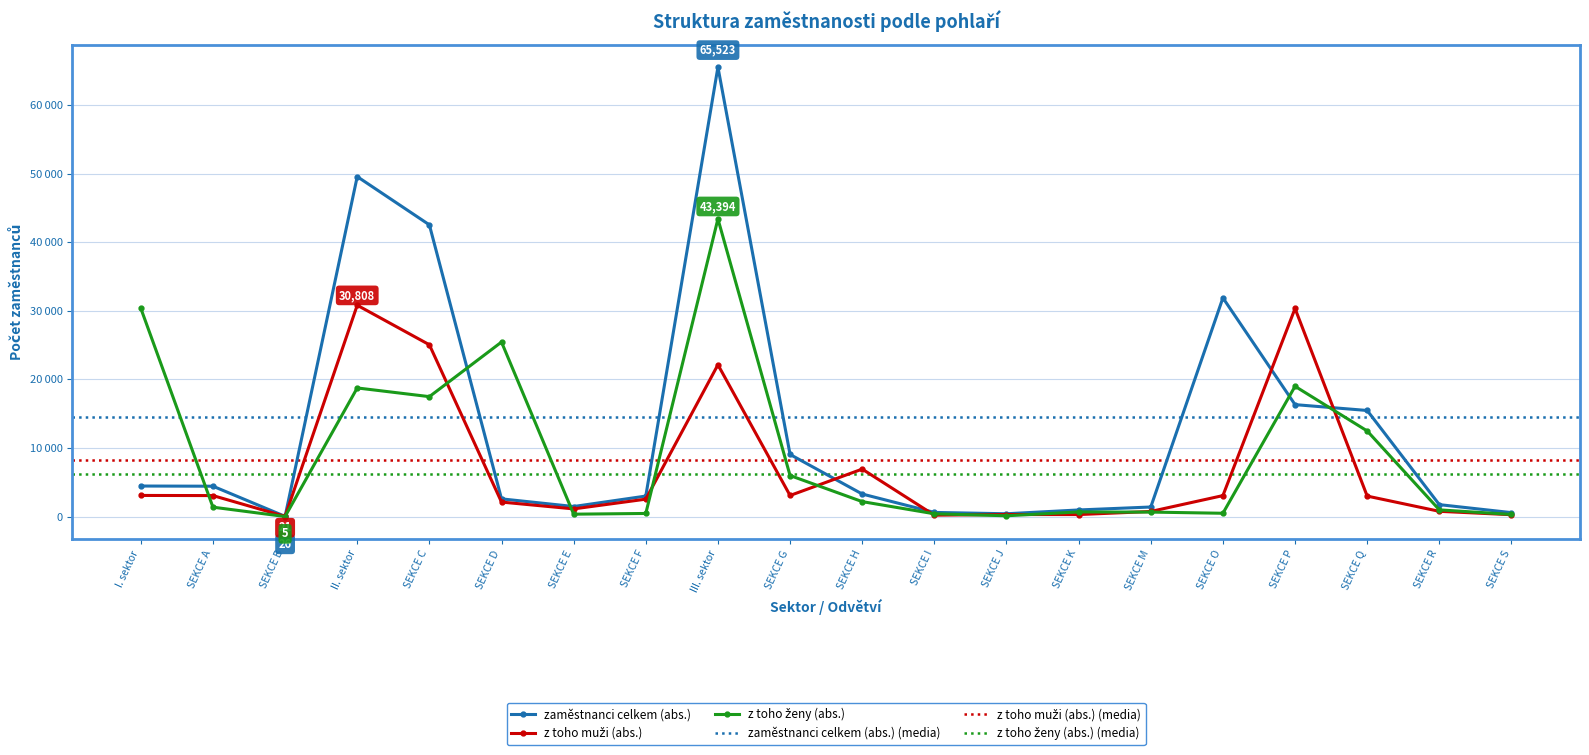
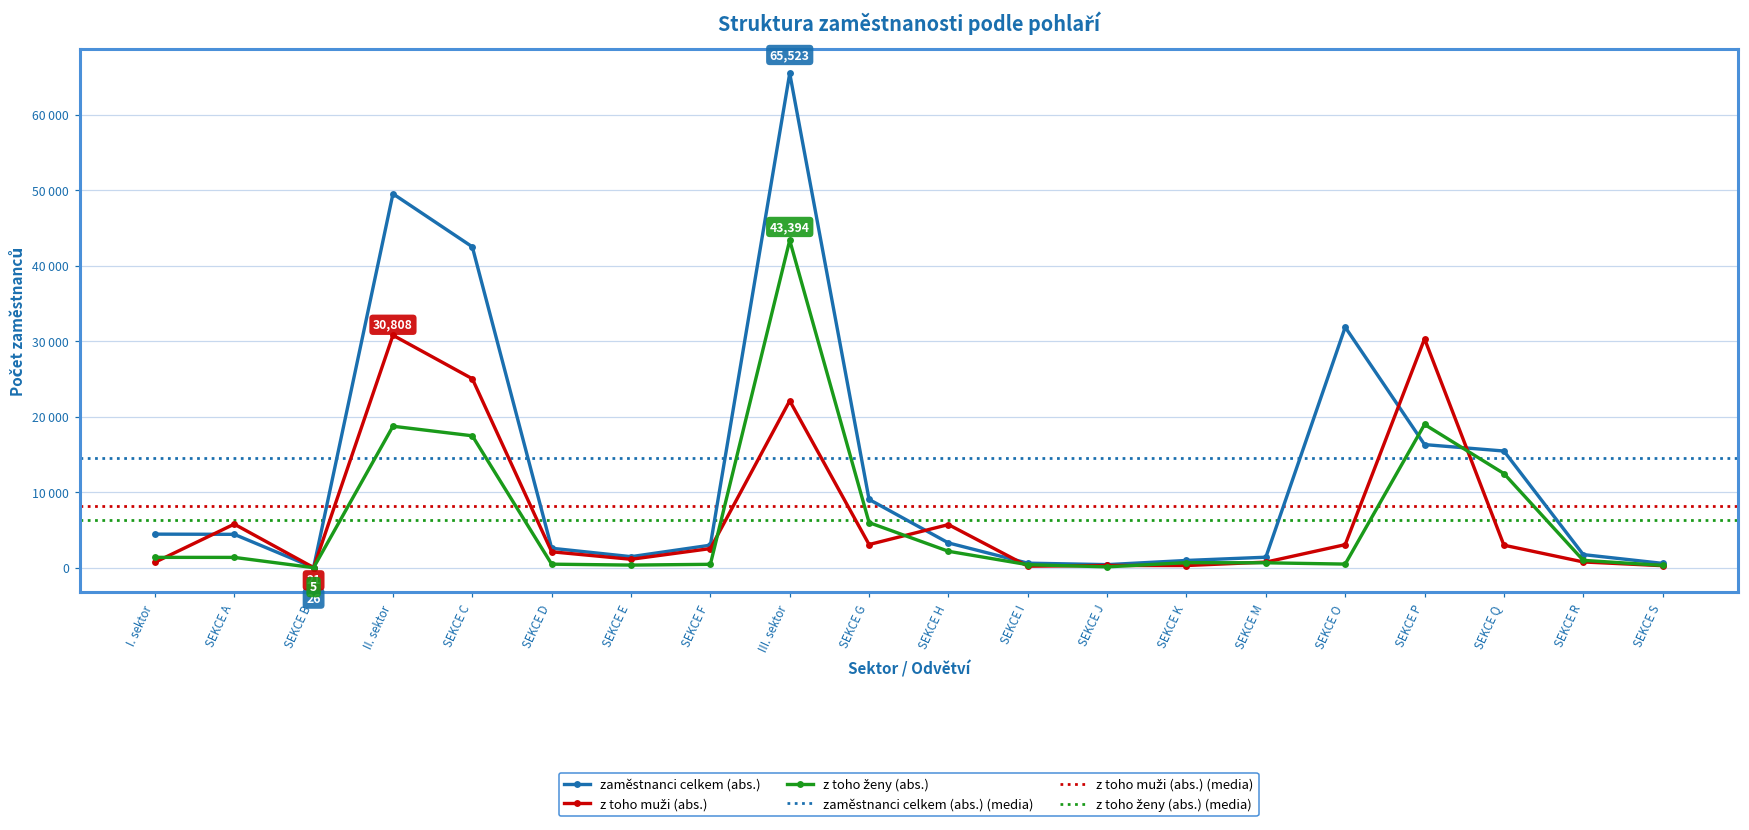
z toho muži (abs.), I. sektor: 3000 -> 1000
z toho ženy (abs.), I. sektor: 30000 -> 1000
z toho muži (abs.), SEKCE A: 3000 -> 6000
z toho ženy (abs.), SEKCE D: 25000 -> 0
z toho muži (abs.), SEKCE H: 7000 -> 6000
